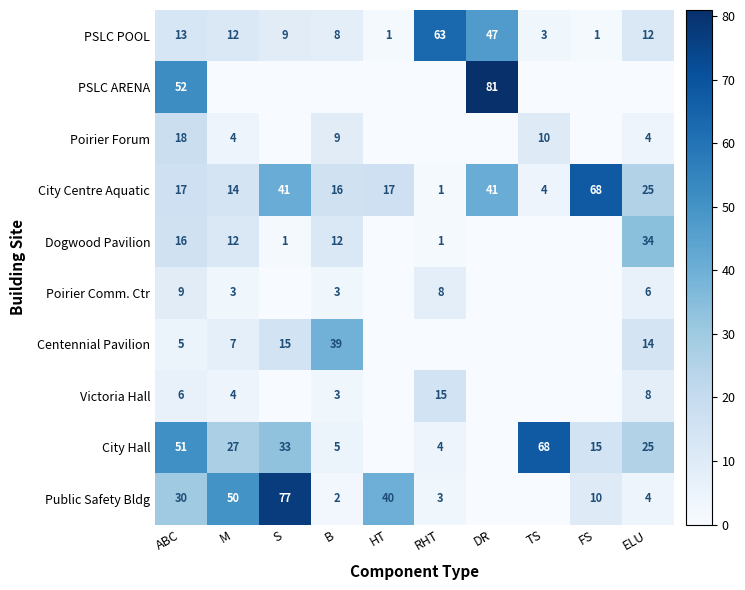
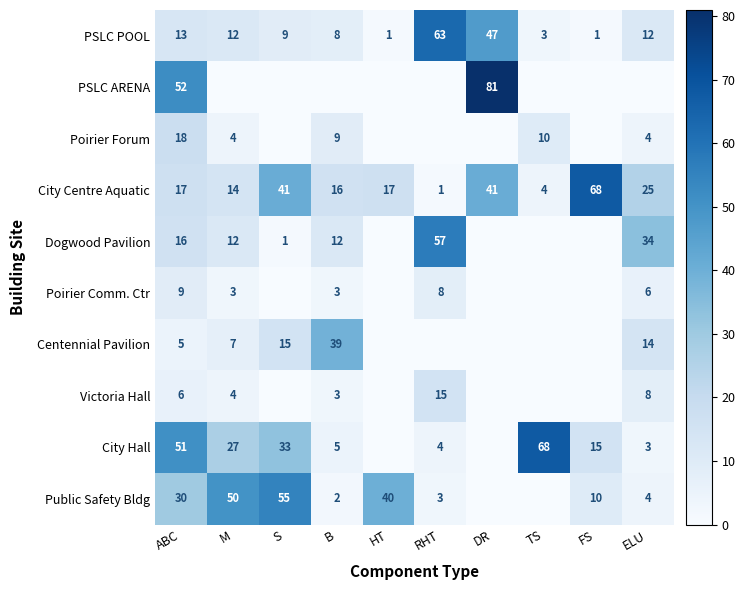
Dogwood Pavilion, RHT: 1 -> 57
City Hall, ELU: 25 -> 3
Public Safety Bldg, S: 77 -> 55
